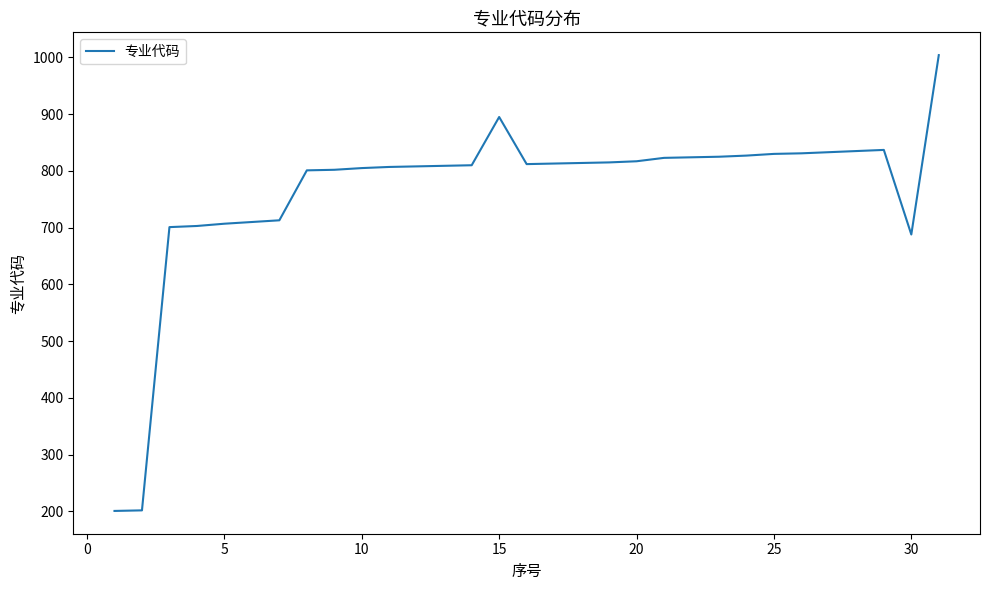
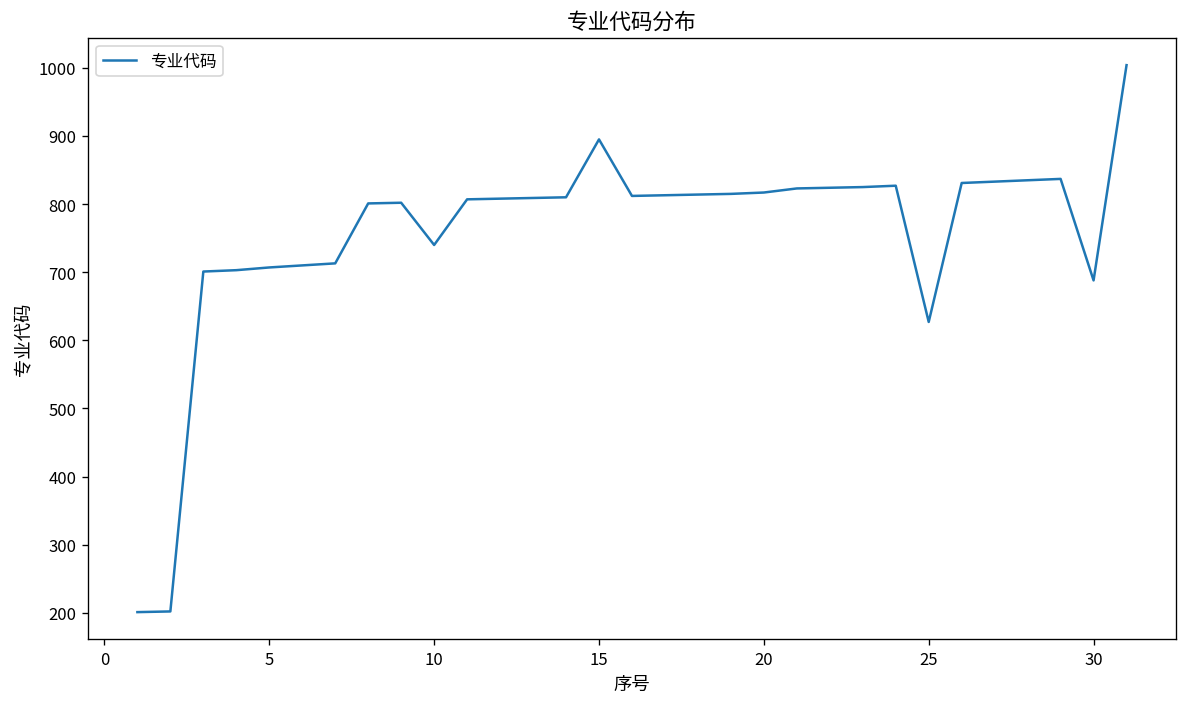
10: 810 -> 740
25: 830 -> 630
